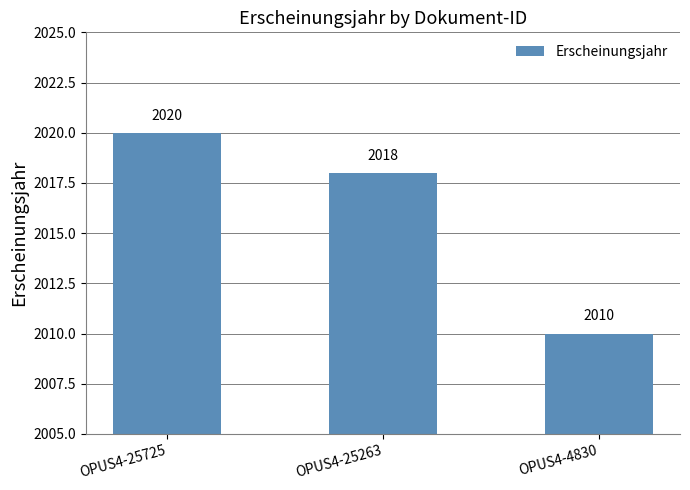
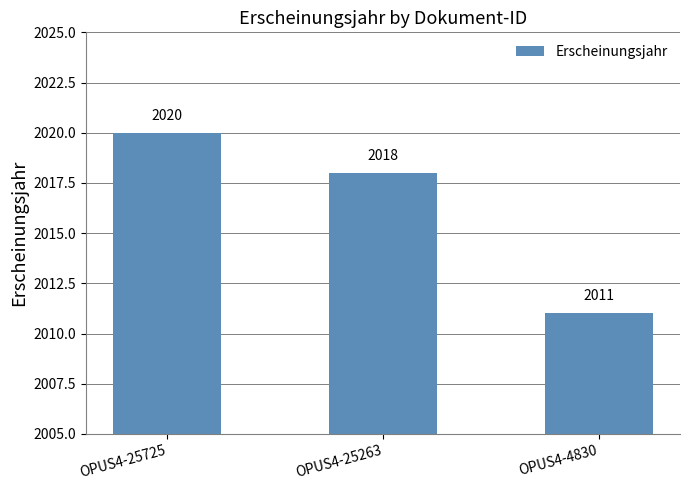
OPUS4-4830: 2010 -> 2011
